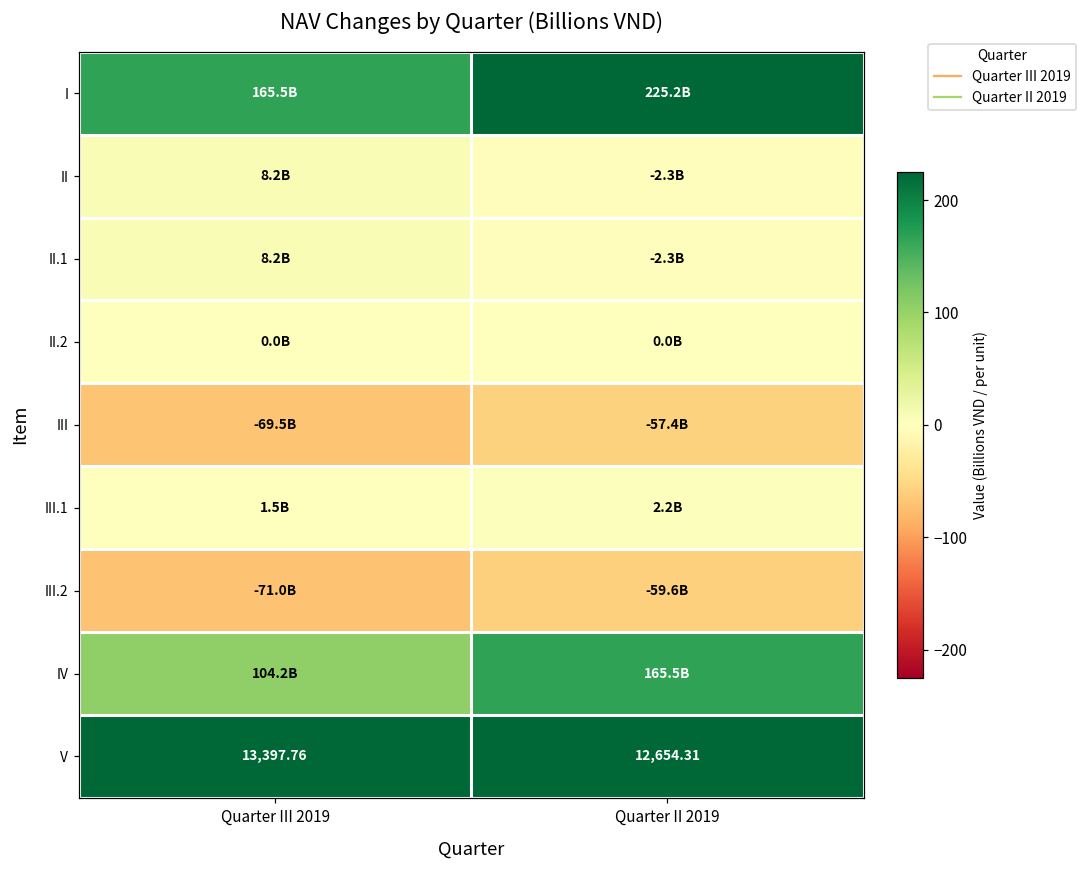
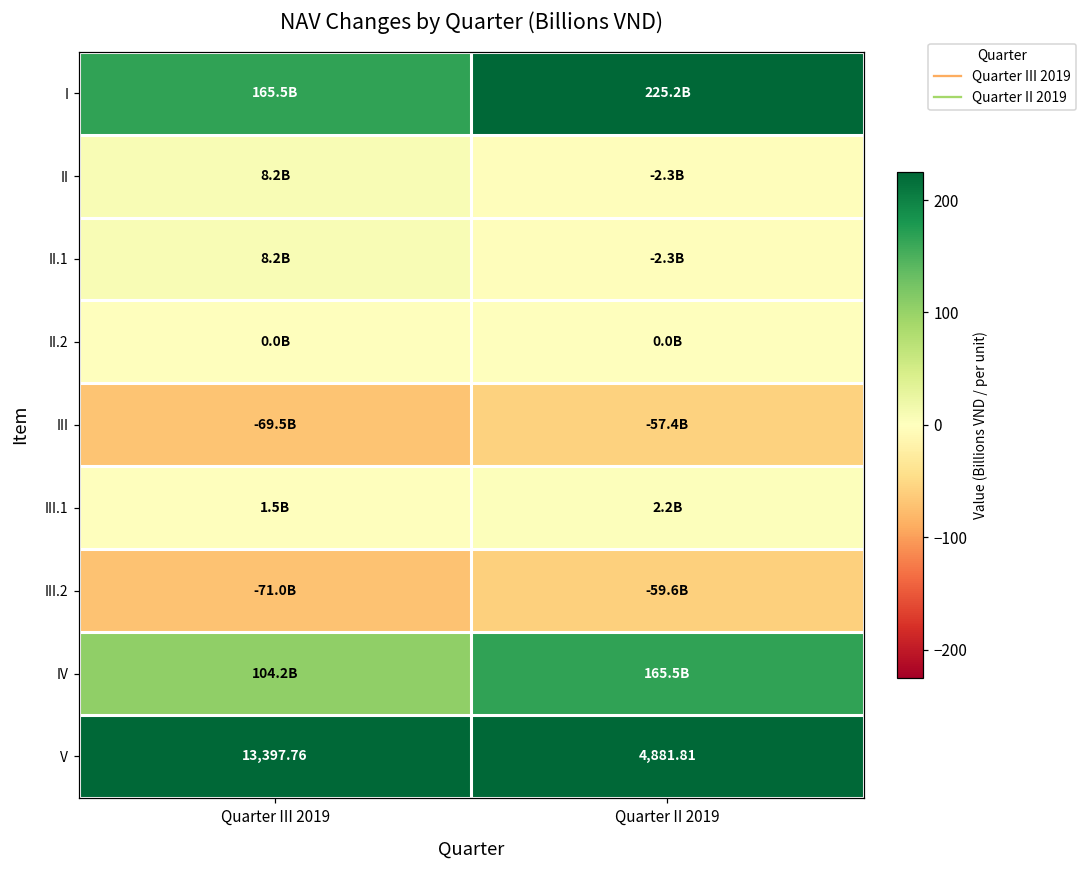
V, Quarter II 2019: 12,654.31 -> 4,881.81
